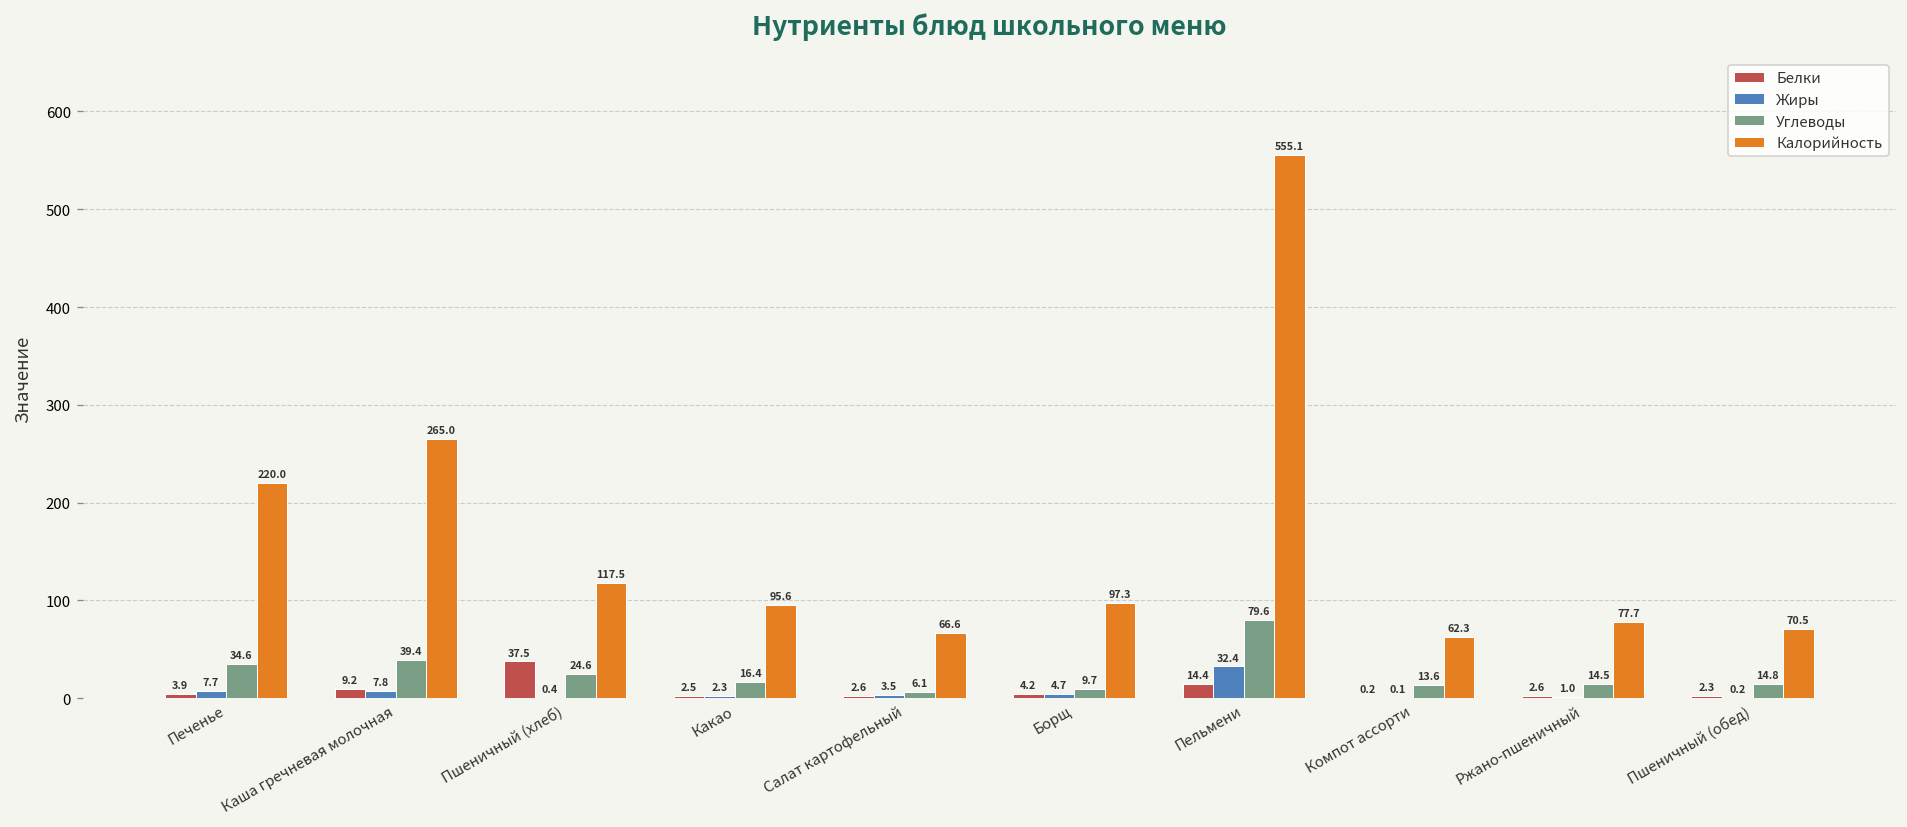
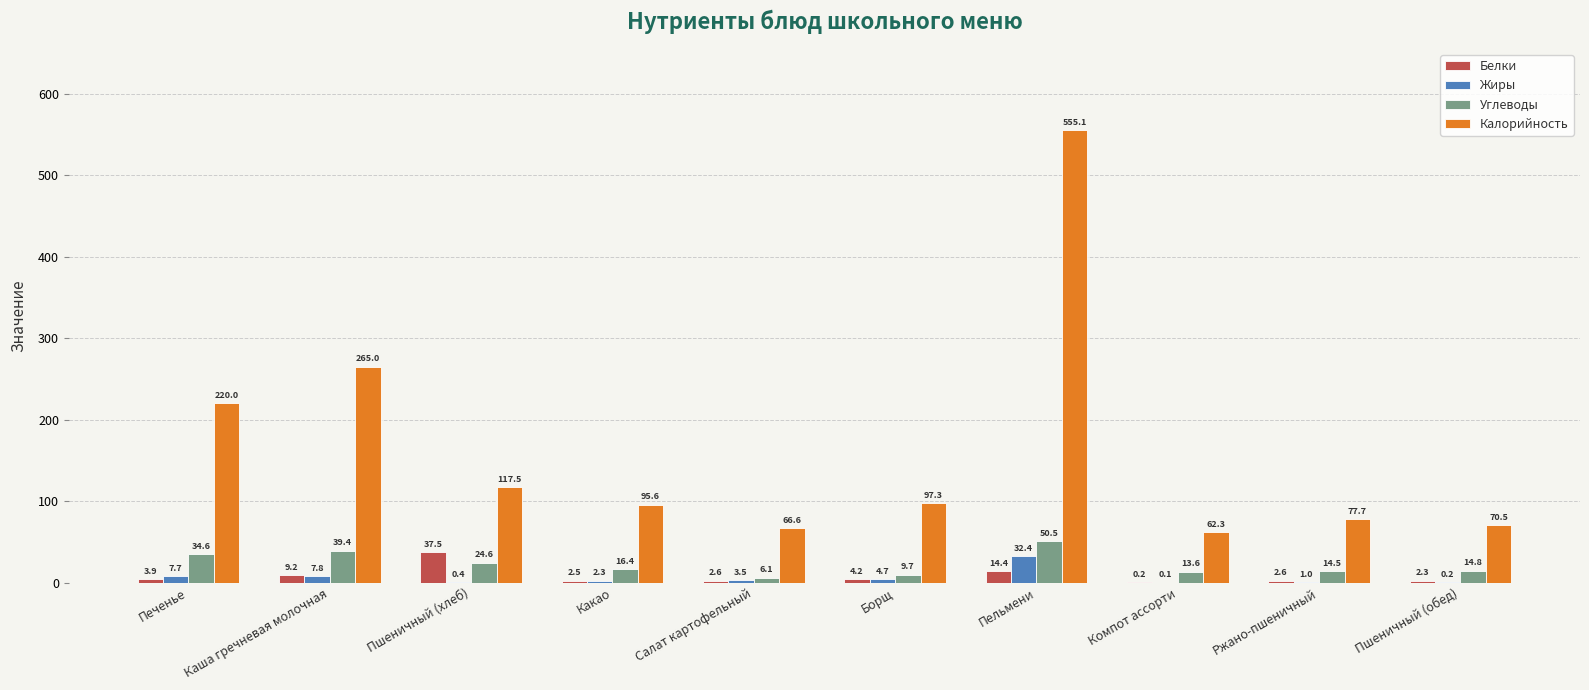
Углеводы, Пельмени: 79.6 -> 50.5
